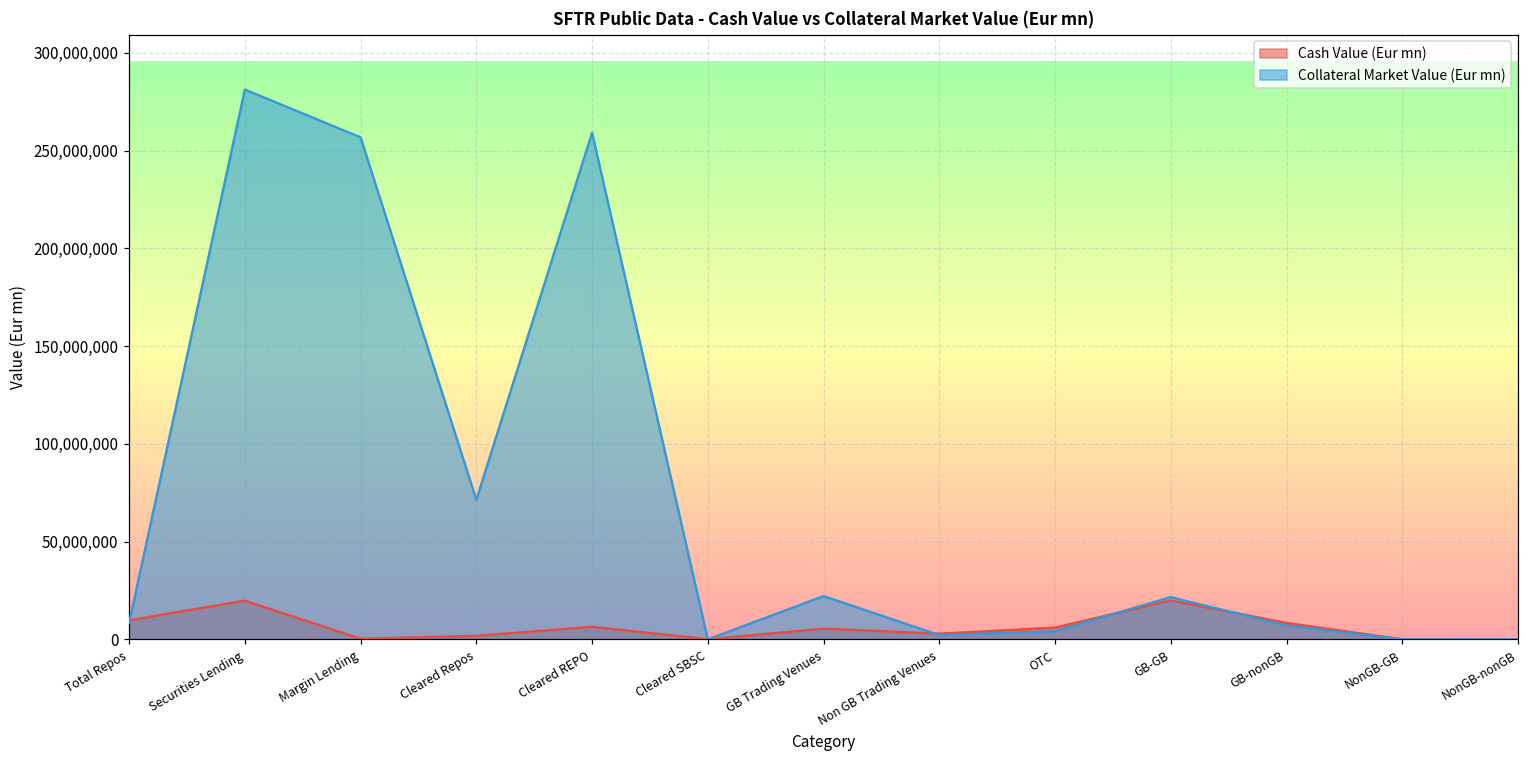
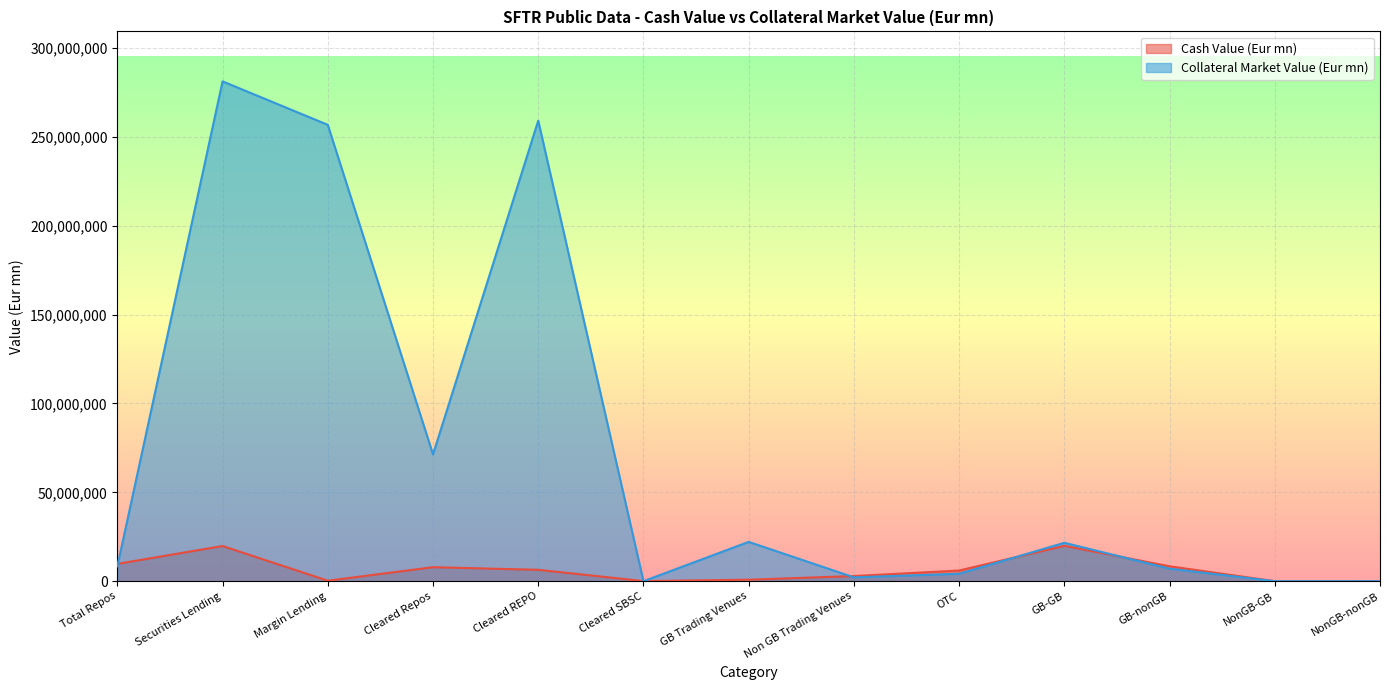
Cash Value (Eur mn), Cleared Repos: 2,000,000 -> 8,000,000
Cash Value (Eur mn), GB Trading Venues: 5,000,000 -> 1,000,000
